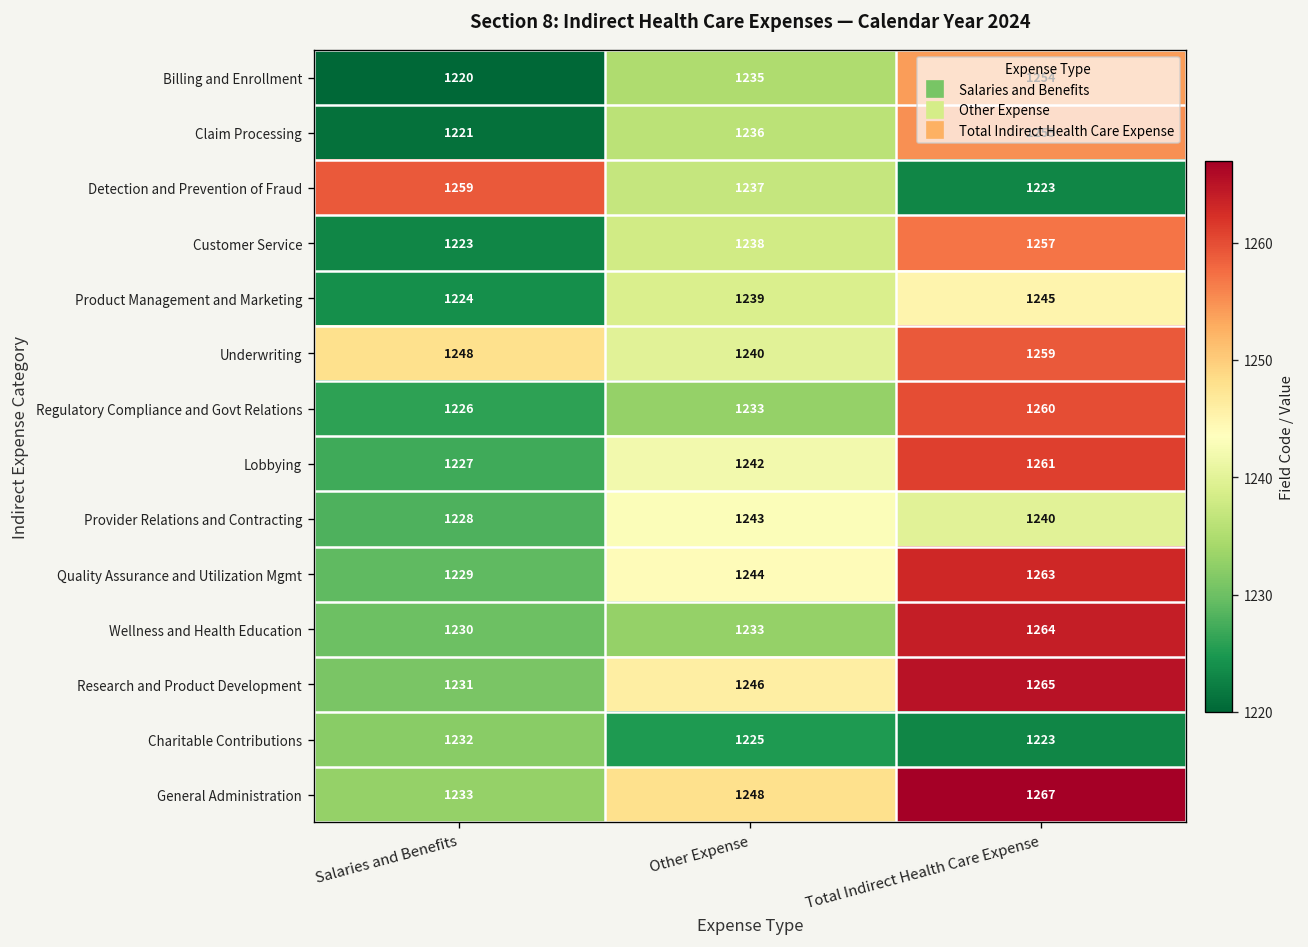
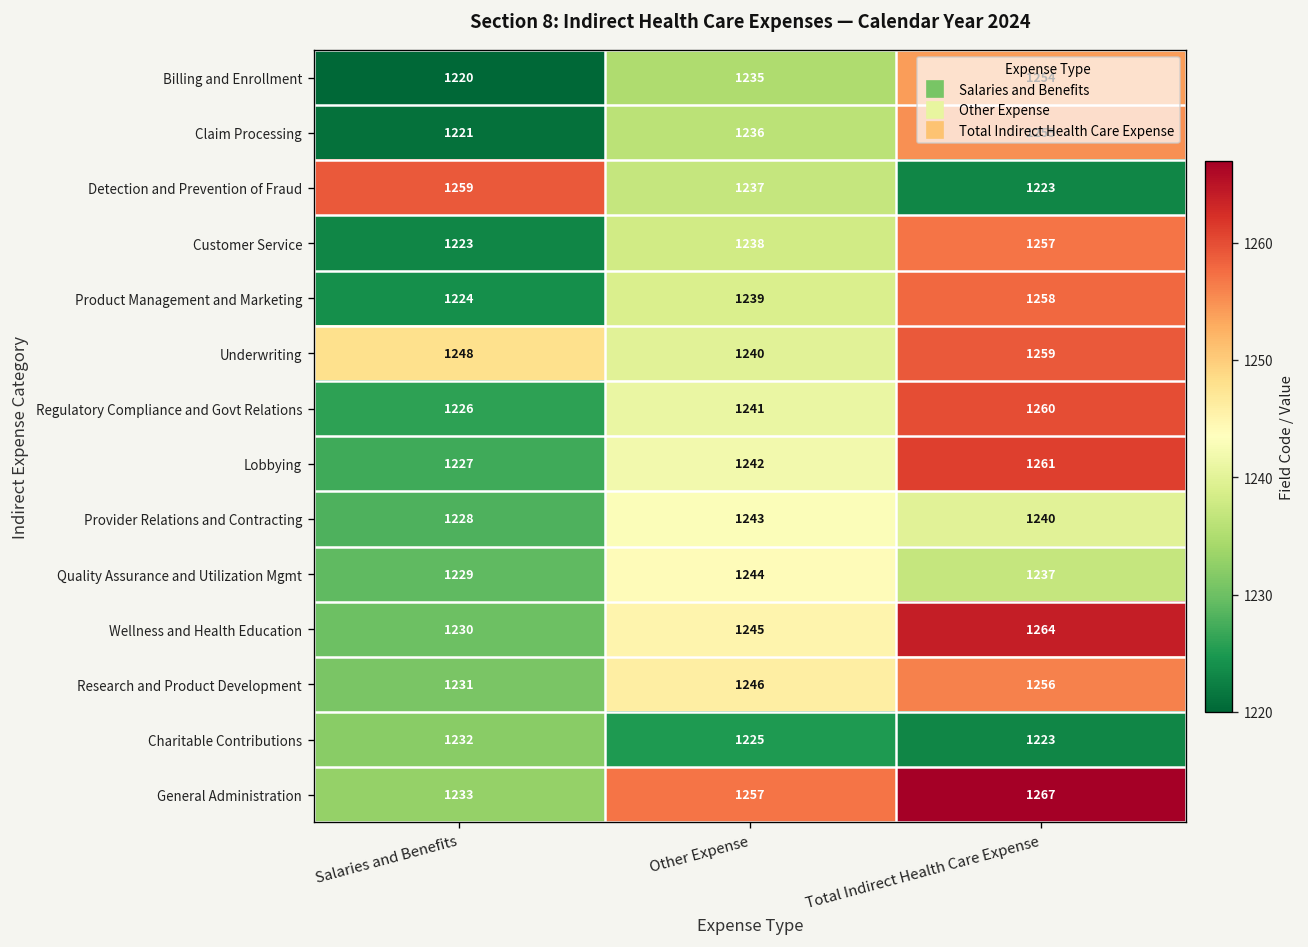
Product Management and Marketing, Total Indirect Health Care Expense: 1245 -> 1258
Regulatory Compliance and Govt Relations, Other Expense: 1233 -> 1241
Quality Assurance and Utilization Mgmt, Total Indirect Health Care Expense: 1263 -> 1237
Wellness and Health Education, Other Expense: 1233 -> 1245
Research and Product Development, Total Indirect Health Care Expense: 1265 -> 1256
General Administration, Other Expense: 1248 -> 1257
